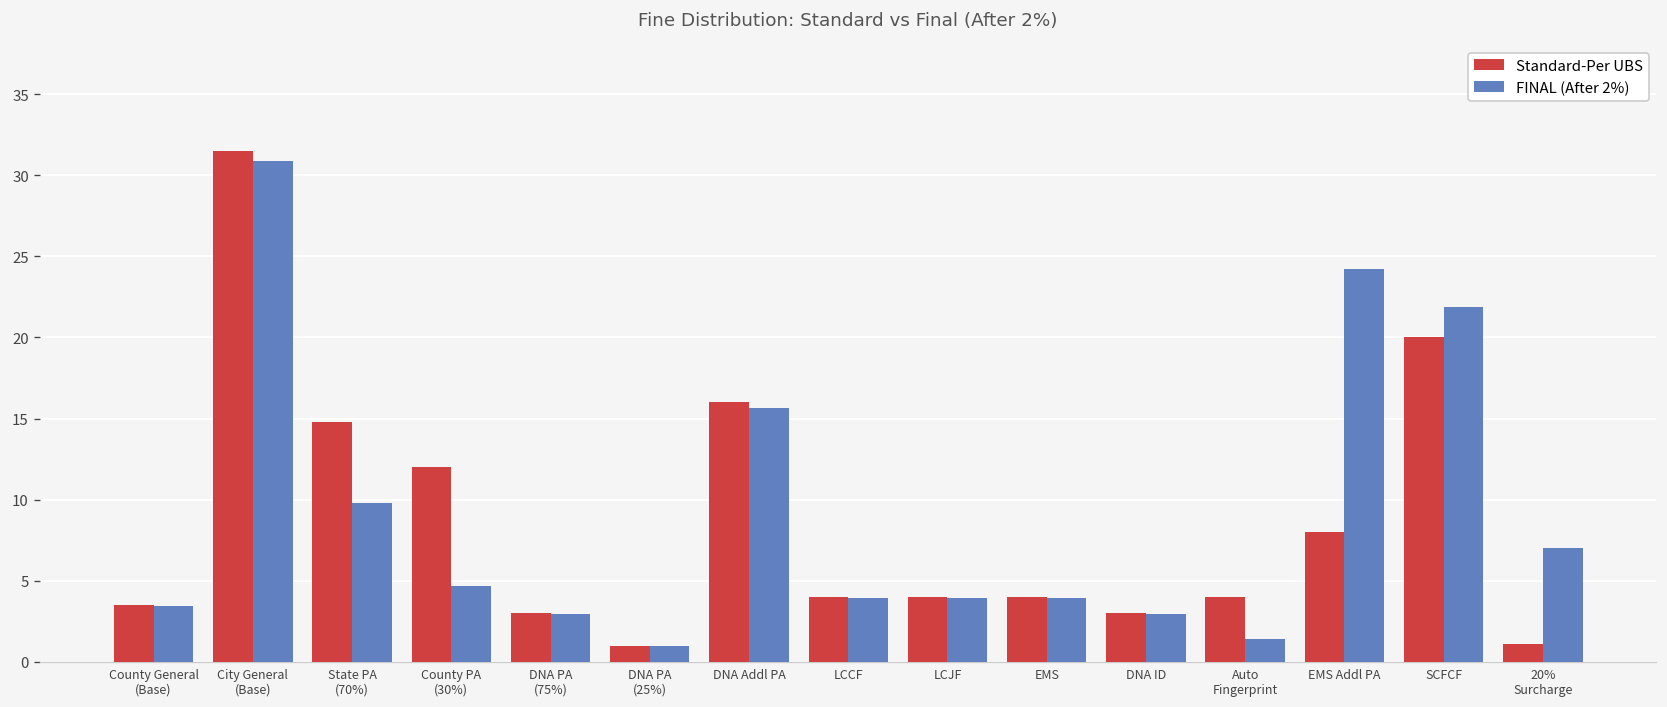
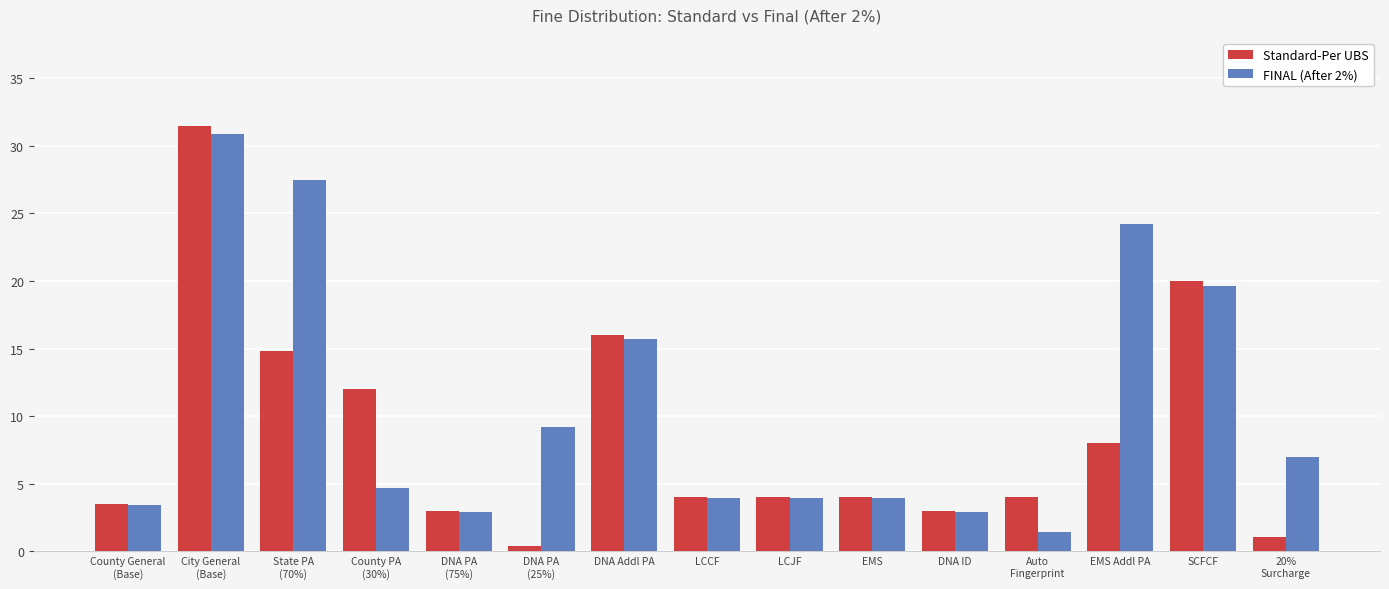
FINAL (After 2%), State PA (70%): 9.8 -> 27.4
Standard-Per UBS, DNA PA (25%): 1.0 -> 0.4
FINAL (After 2%), DNA PA (25%): 1.0 -> 9.2
FINAL (After 2%), SCFCF: 21.9 -> 19.6
